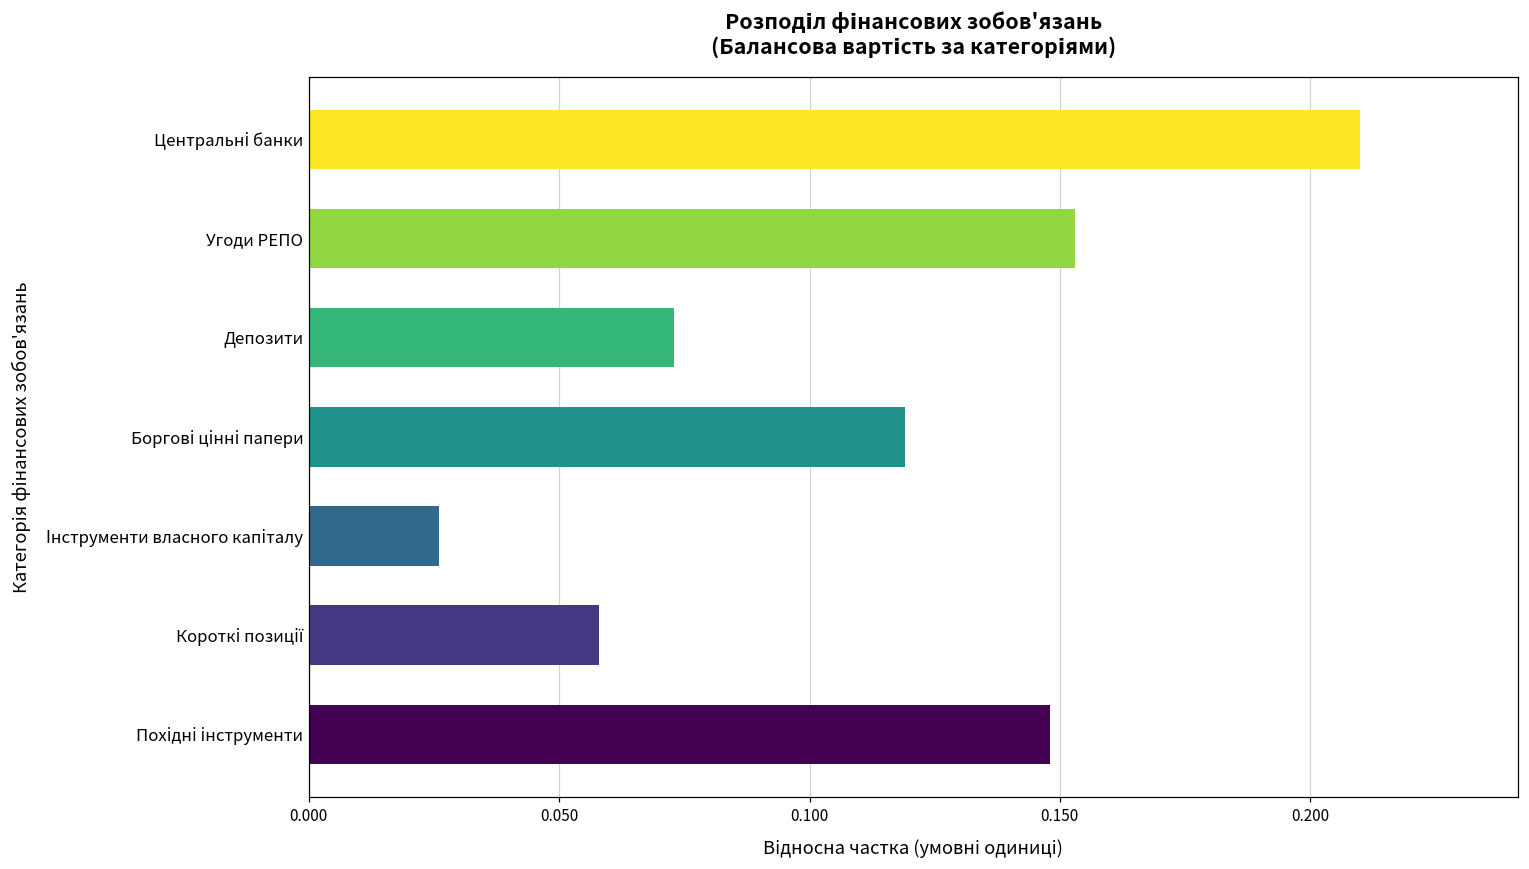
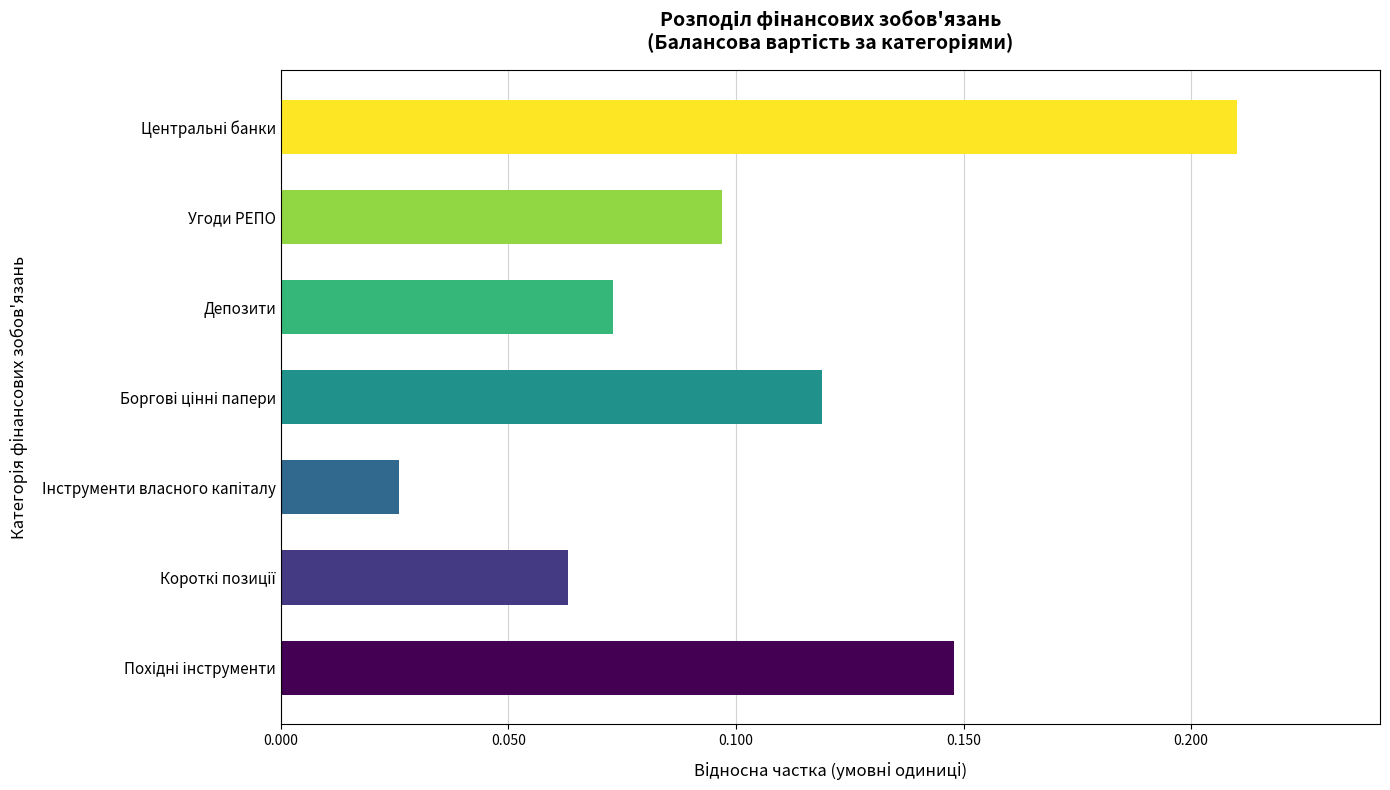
Угоди РЕПО: 0.153 -> 0.097
Короткі позиції: 0.058 -> 0.063
